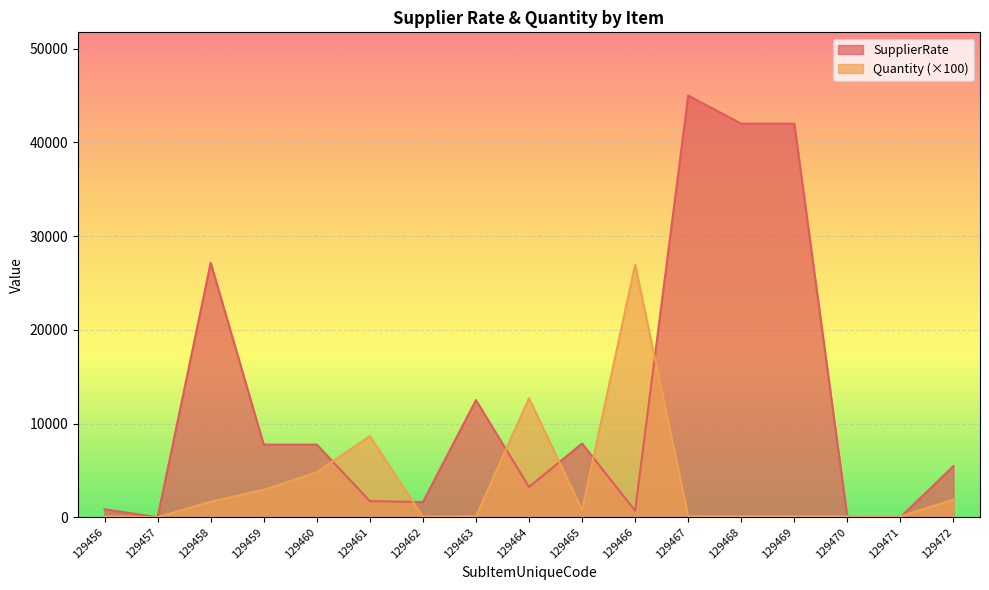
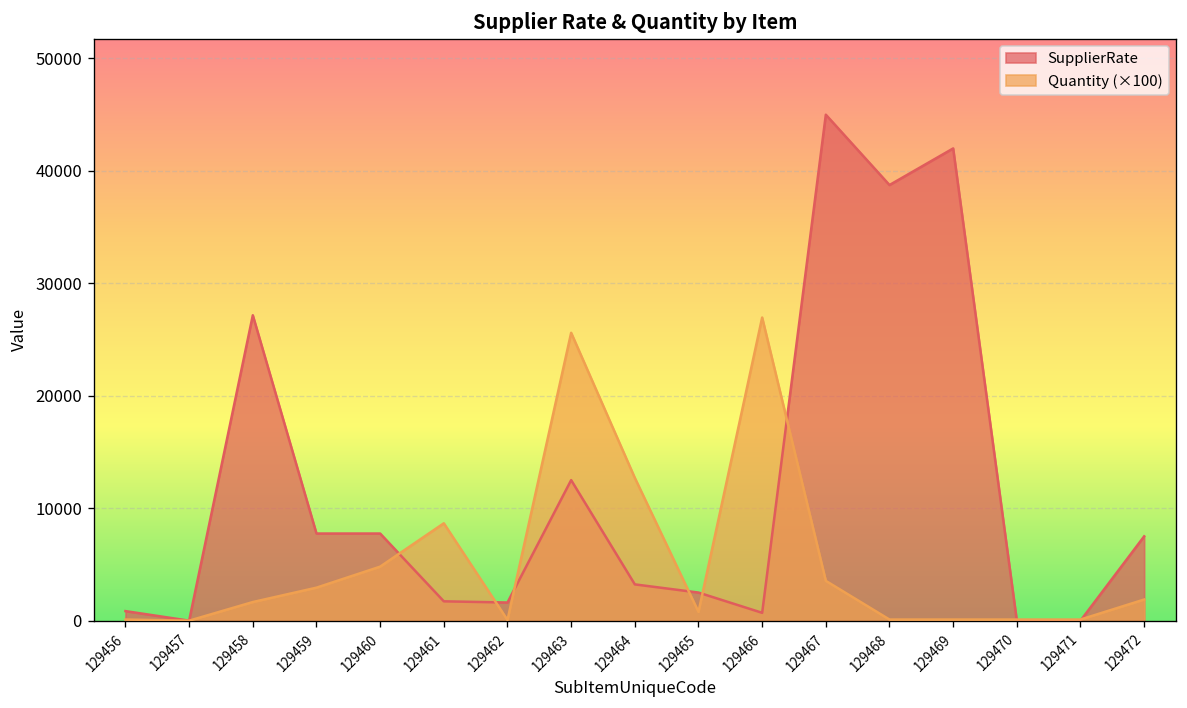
Quantity (×100), 129463: 0 -> 26000
SupplierRate, 129465: 8000 -> 3000
Quantity (×100), 129467: 0 -> 4000
SupplierRate, 129468: 42000 -> 39000
SupplierRate, 129472: 5000 -> 8000
